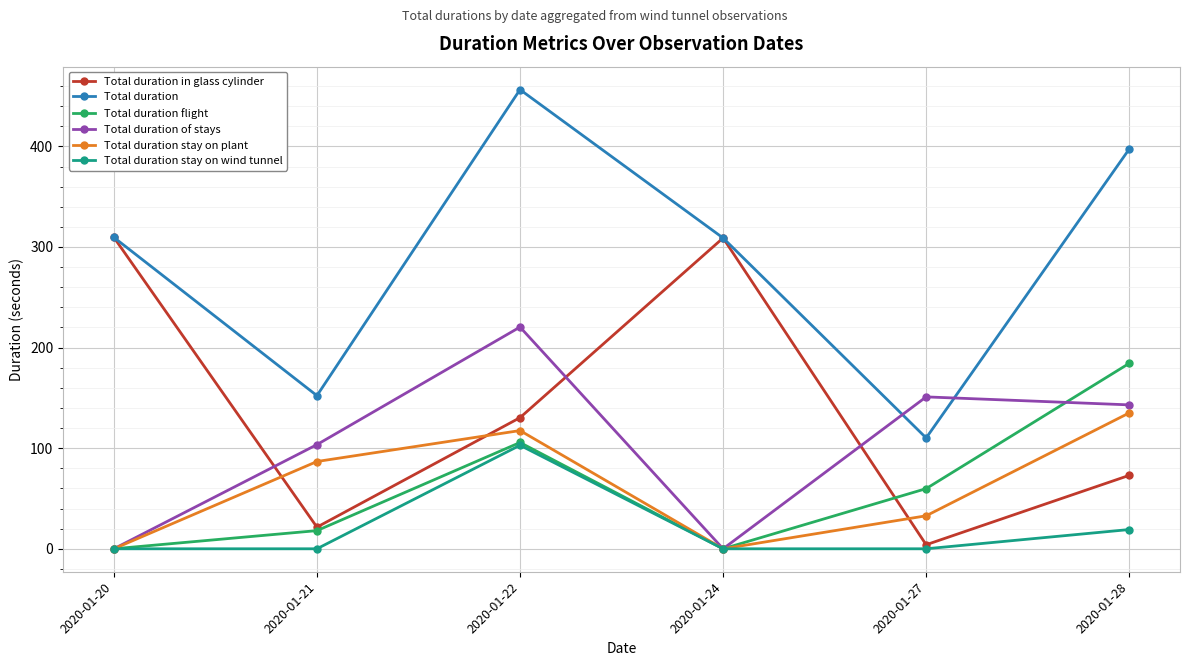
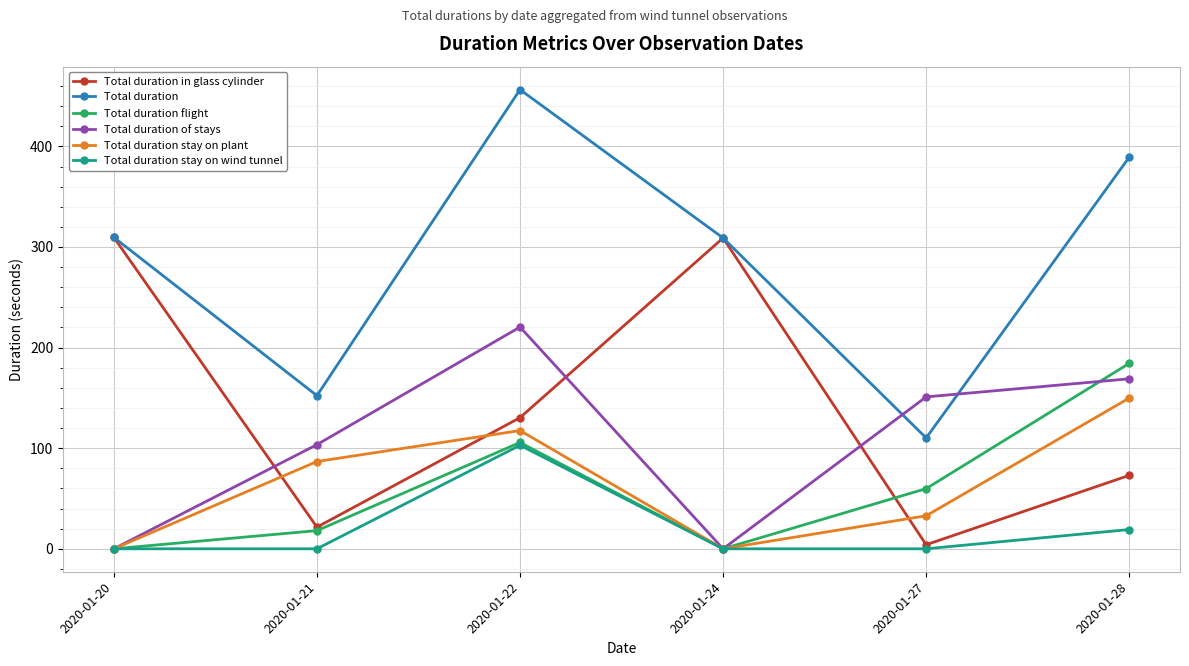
Total duration, 2020-01-28: 397 -> 389
Total duration of stays, 2020-01-28: 143 -> 169
Total duration stay on plant, 2020-01-28: 135 -> 150
